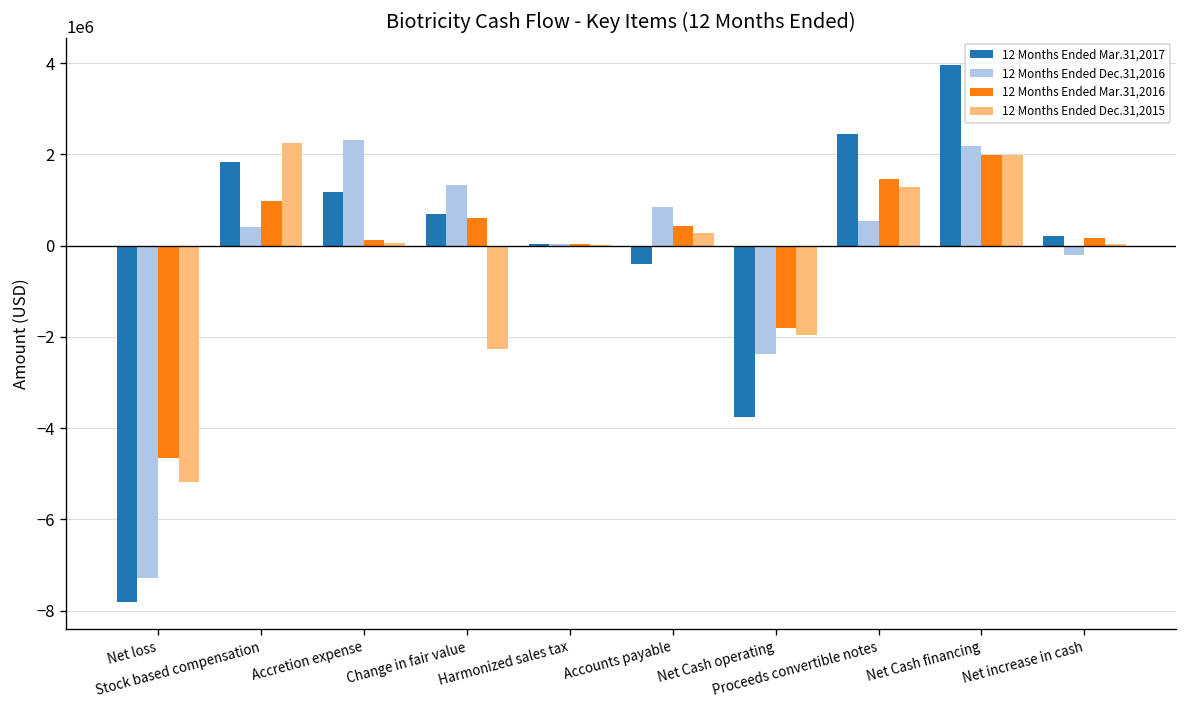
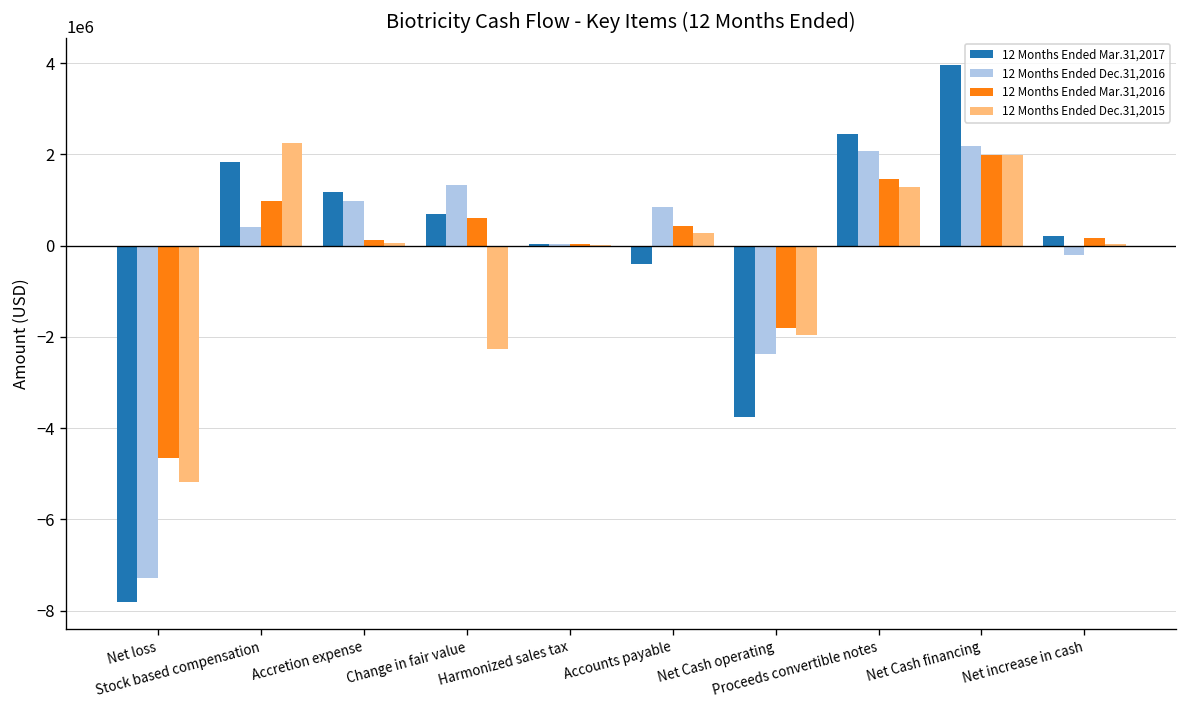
12 Months Ended Dec.31,2016, Accretion expense: 2300000 -> 1000000
12 Months Ended Dec.31,2016, Proceeds convertible notes: 500000 -> 2100000
